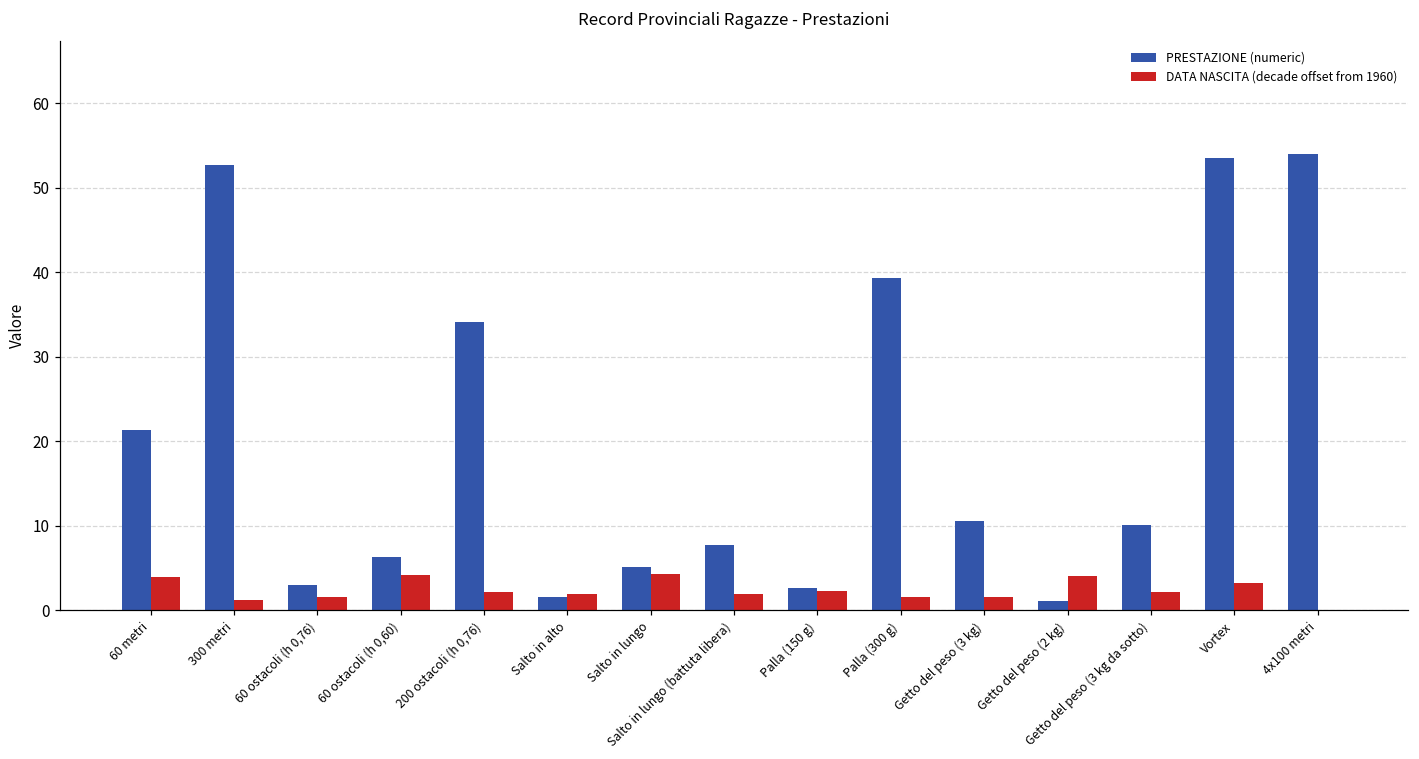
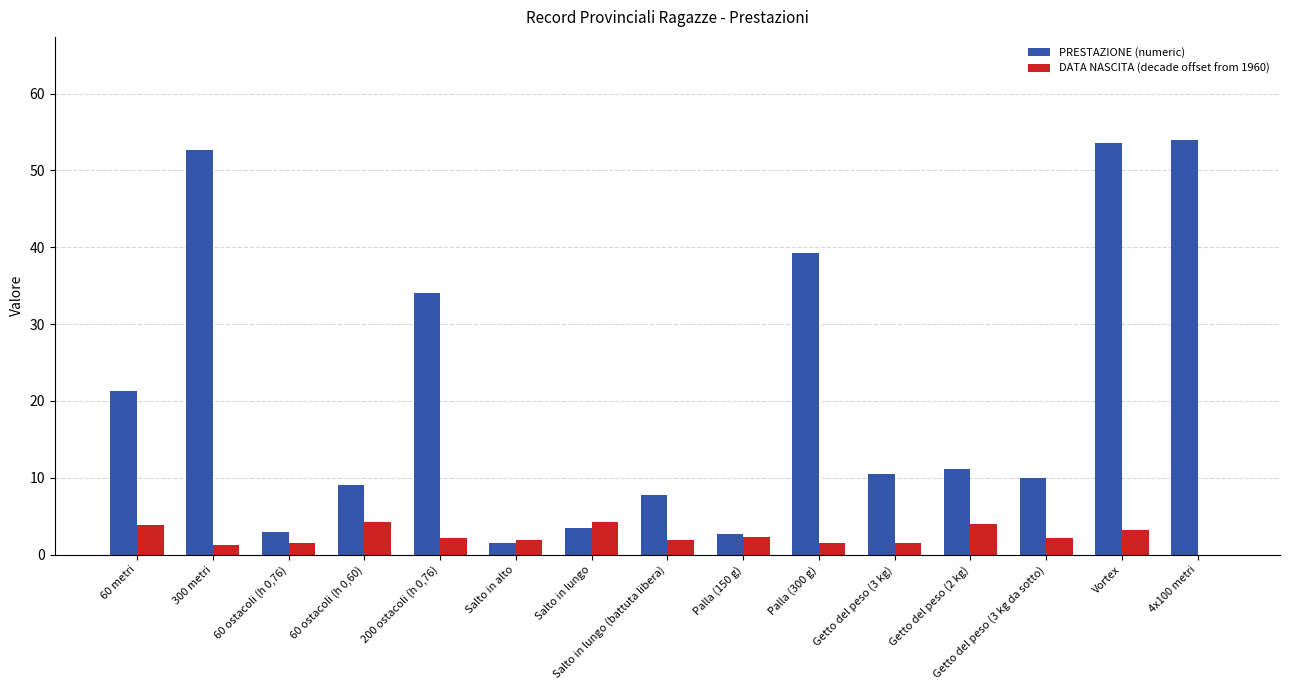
PRESTAZIONE (numeric), 60 ostacoli (h 0,60): 6 -> 9
PRESTAZIONE (numeric), Salto in lungo: 5 -> 4
PRESTAZIONE (numeric), Getto del peso (2 kg): 1 -> 11
